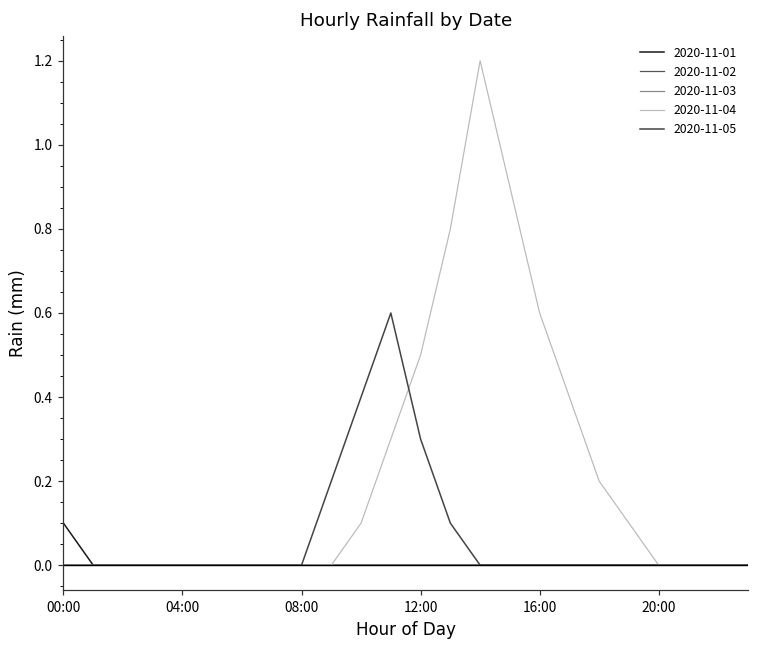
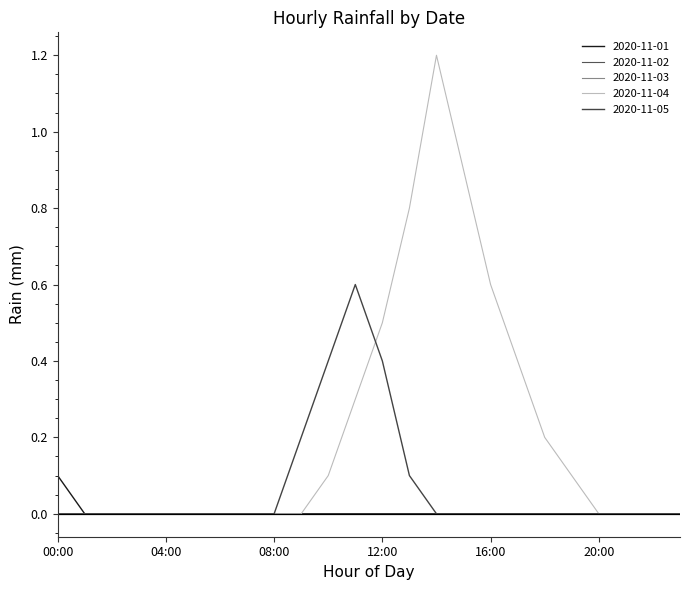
2020-11-05, 12:00: 0.3 -> 0.4
